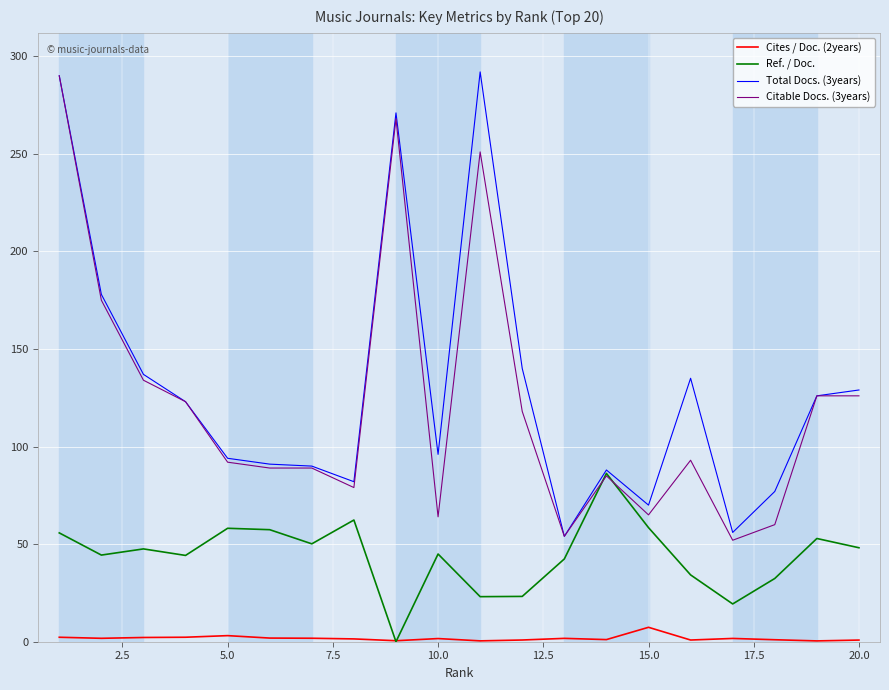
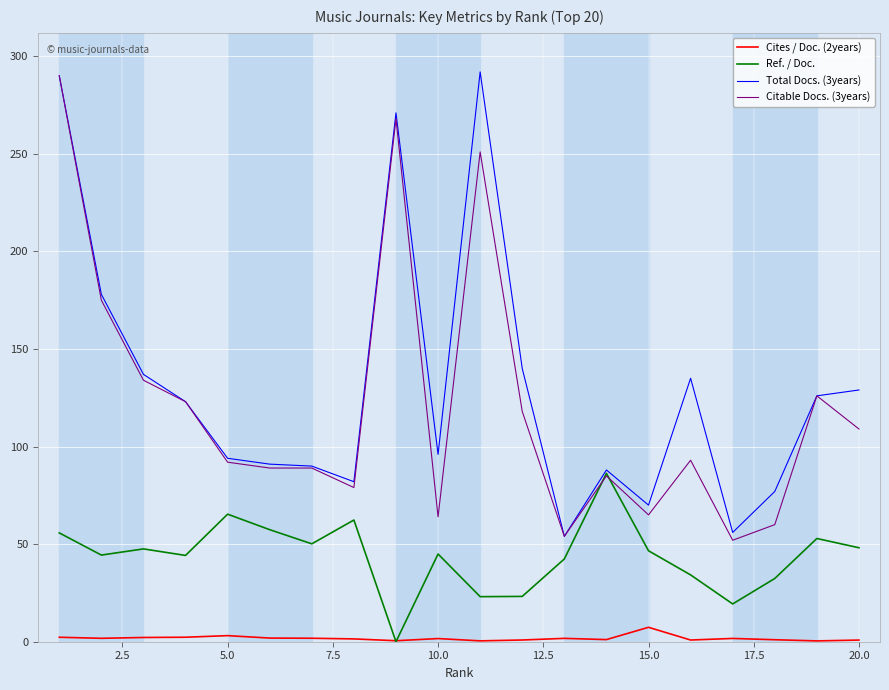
Ref. / Doc., 5.0: 58 -> 65
Ref. / Doc., 15.0: 58 -> 47
Citable Docs. (3years), 20.0: 126 -> 109
